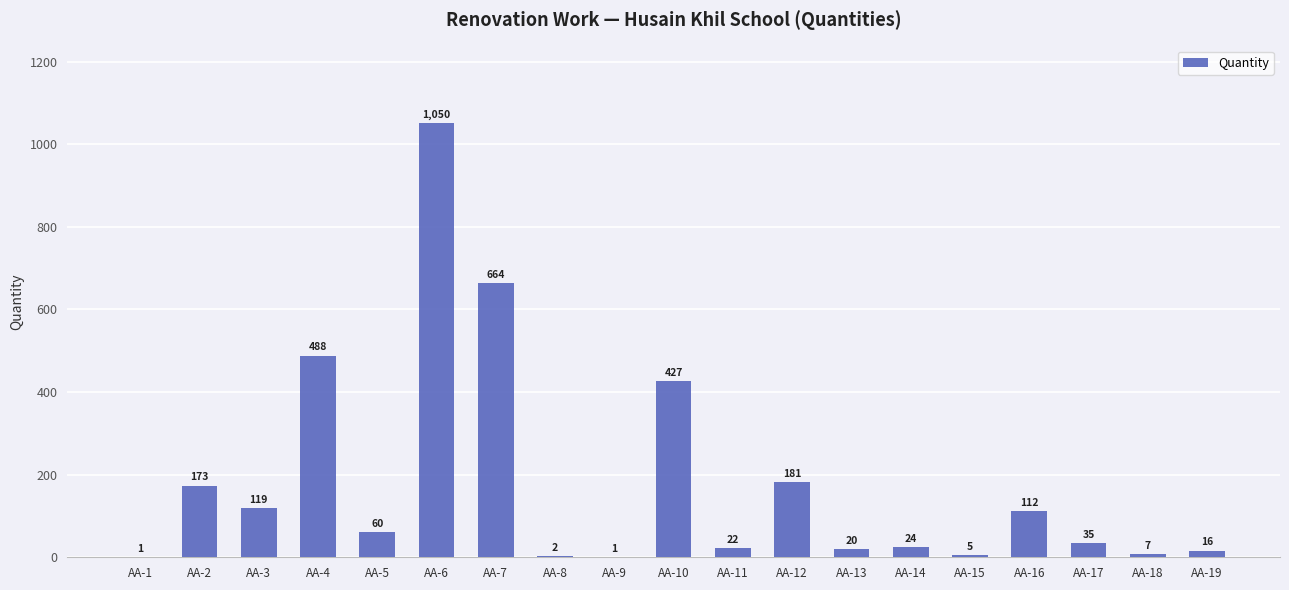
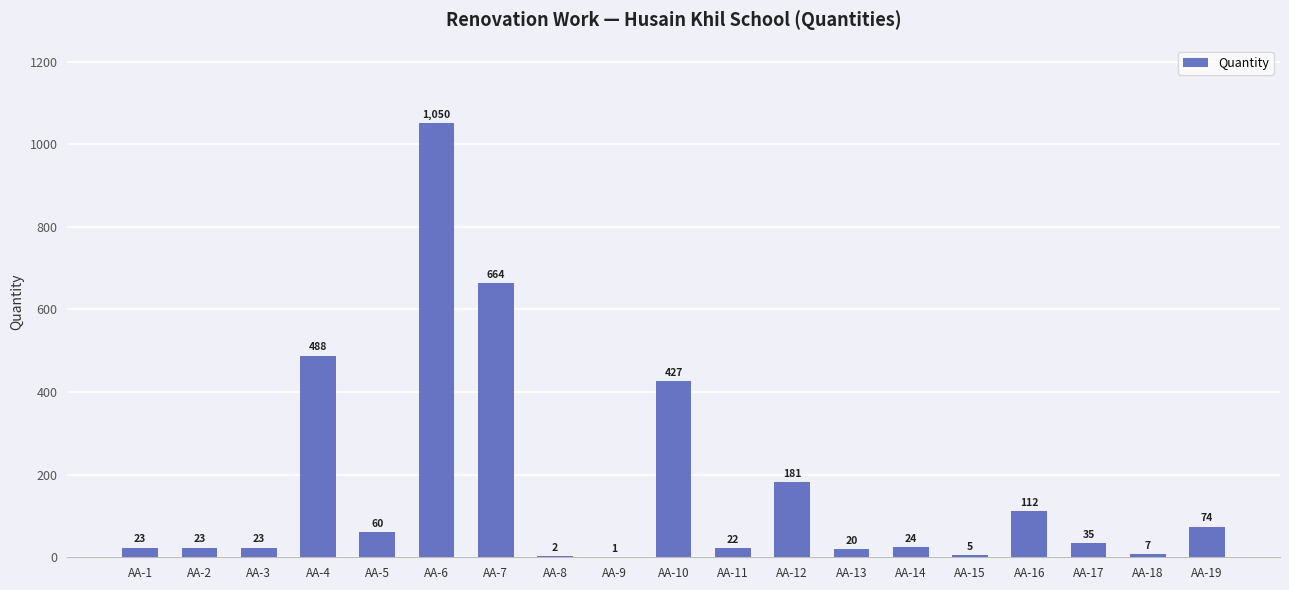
AA-1: 1 -> 23
AA-2: 173 -> 23
AA-3: 119 -> 23
AA-19: 16 -> 74
